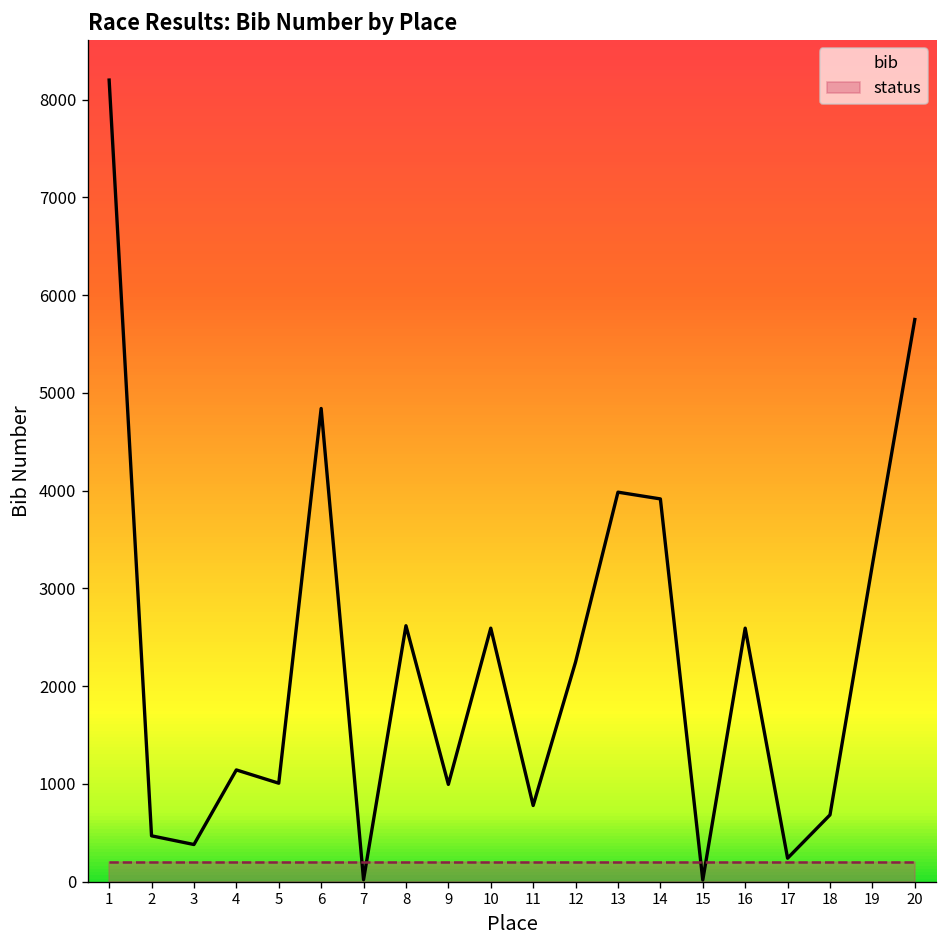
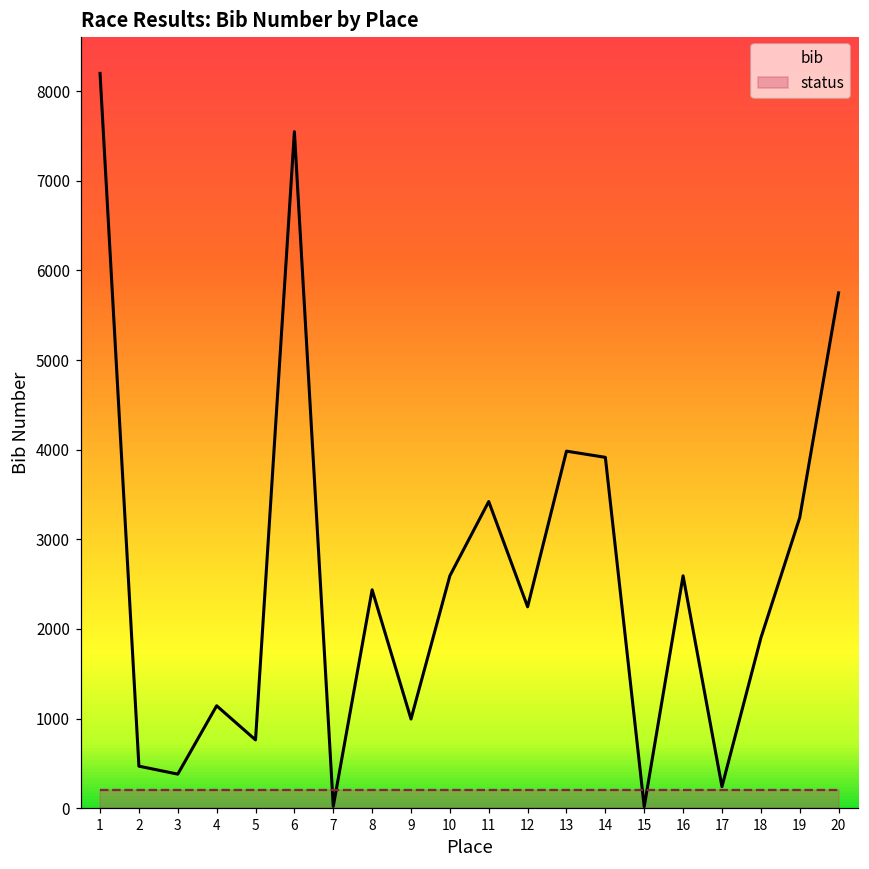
bib, 5: 1000 -> 800
bib, 6: 4800 -> 7500
bib, 8: 2600 -> 2400
bib, 11: 800 -> 3400
bib, 18: 700 -> 1900
